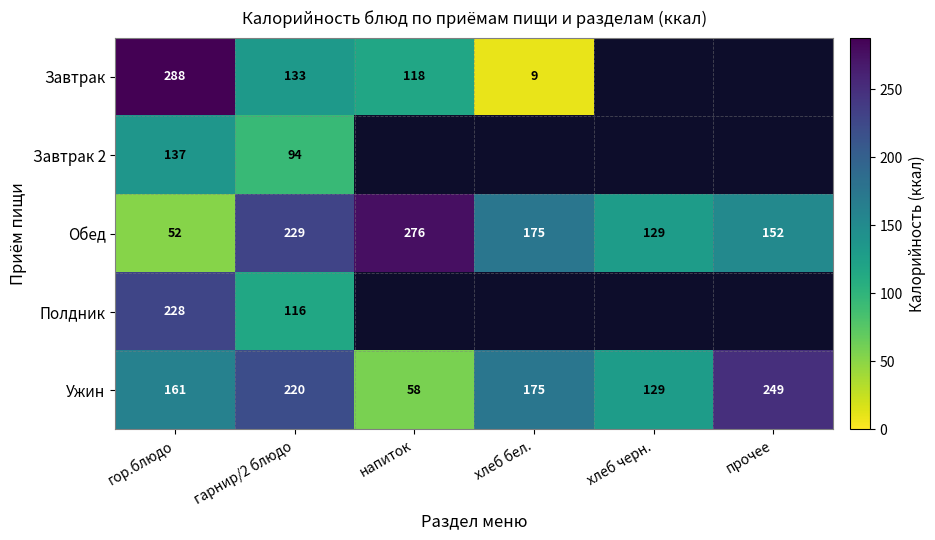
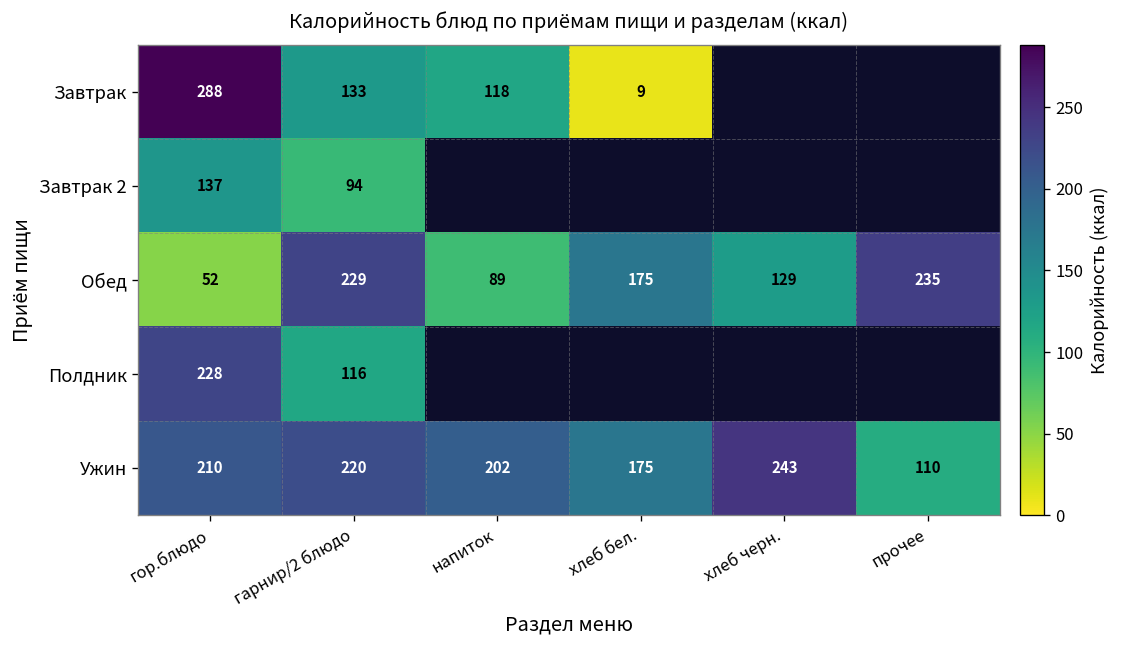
Обед, напиток: 276 -> 89
Обед, прочее: 152 -> 235
Ужин, гор.блюдо: 161 -> 210
Ужин, напиток: 58 -> 202
Ужин, хлеб черн.: 129 -> 243
Ужин, прочее: 249 -> 110
